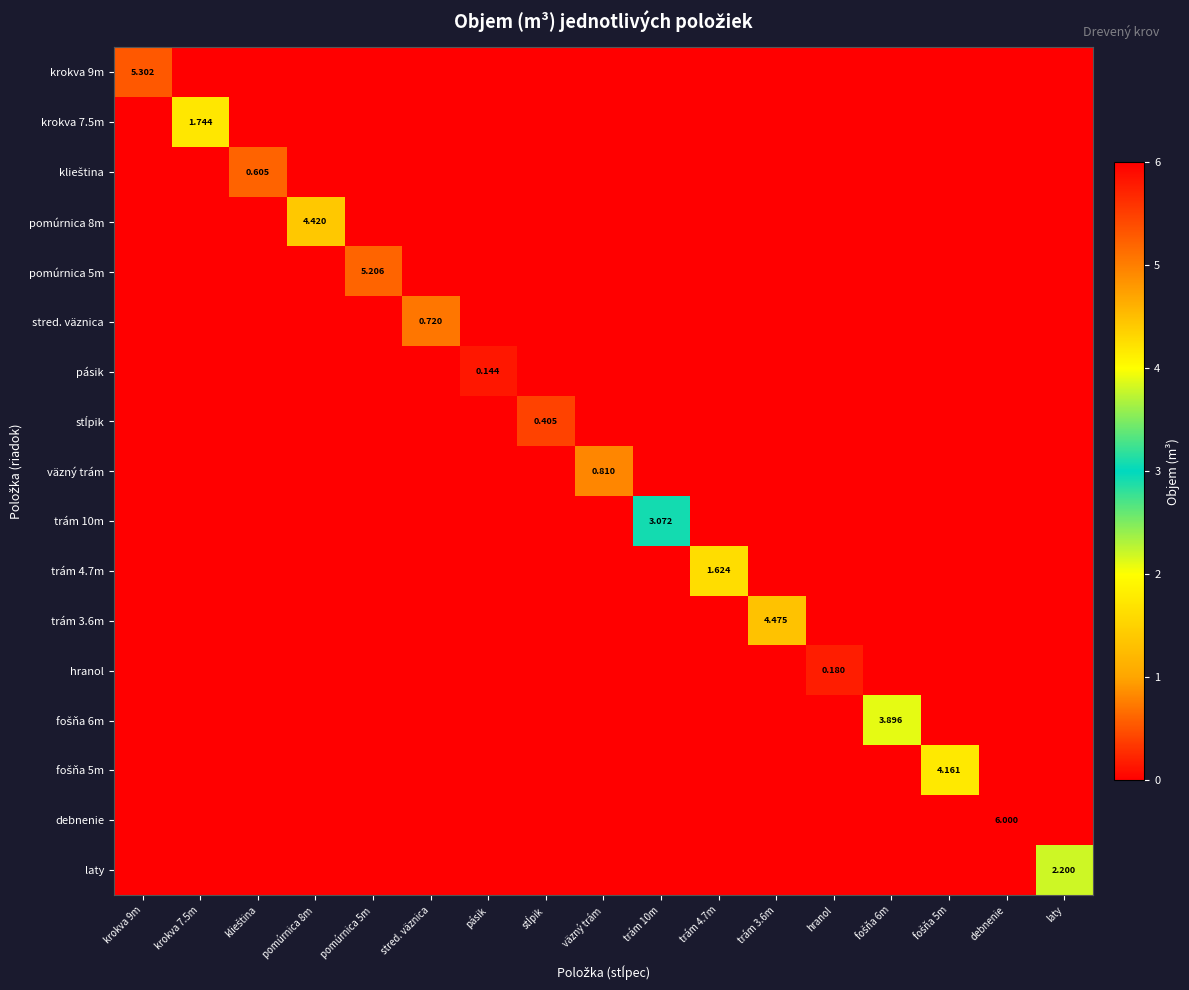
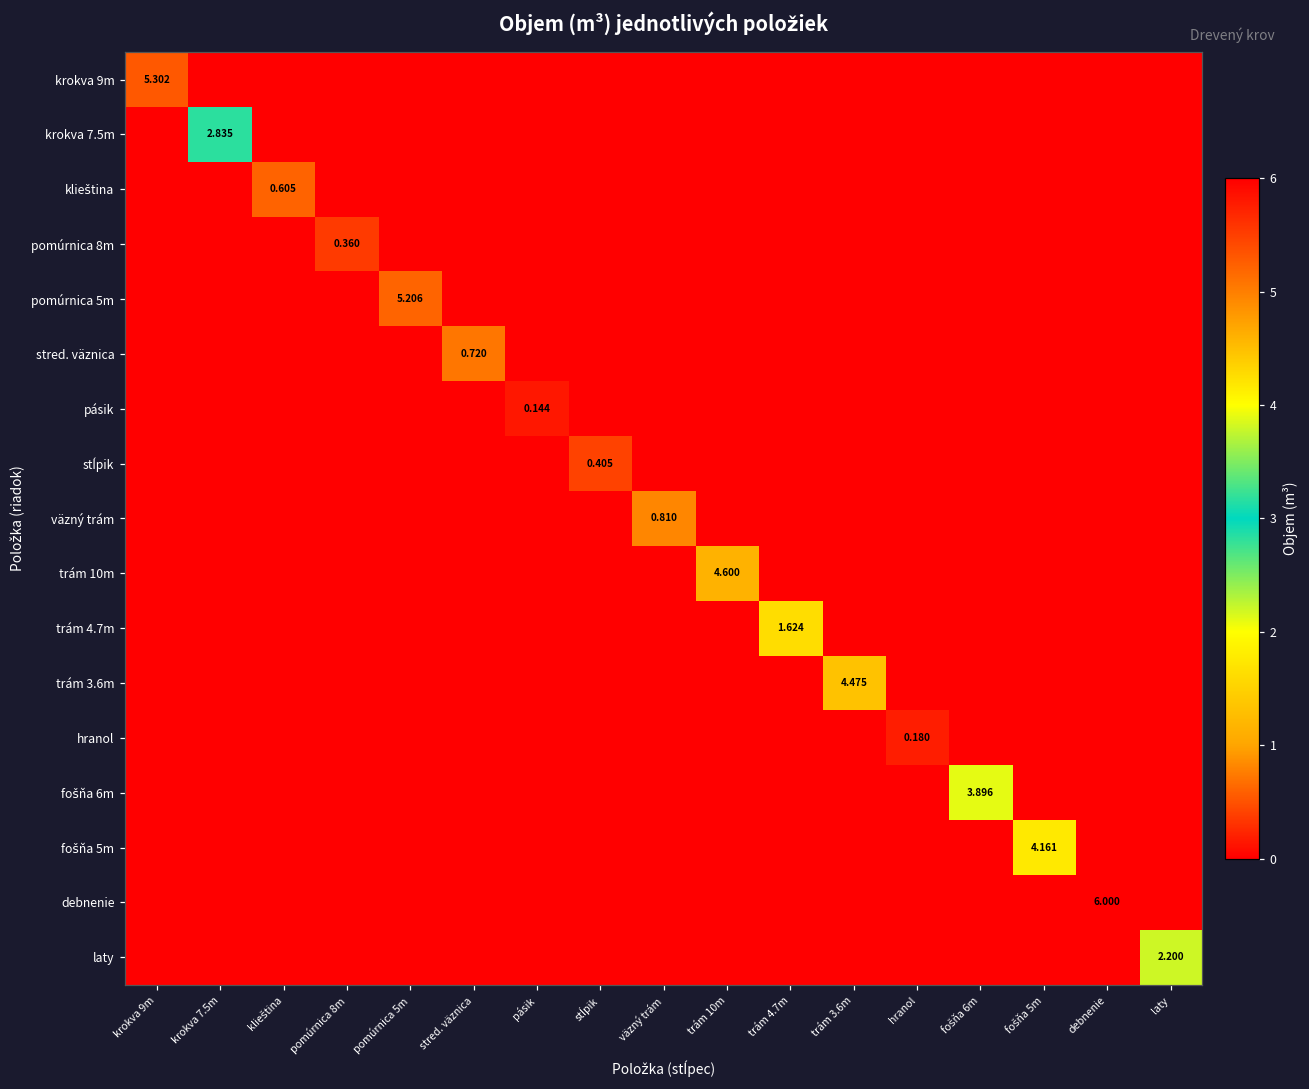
krokva 7.5m, krokva 7.5m: 1.744 -> 2.835
pomúrnica 8m, pomúrnica 8m: 4.420 -> 0.360
trám 10m, trám 10m: 3.072 -> 4.600
